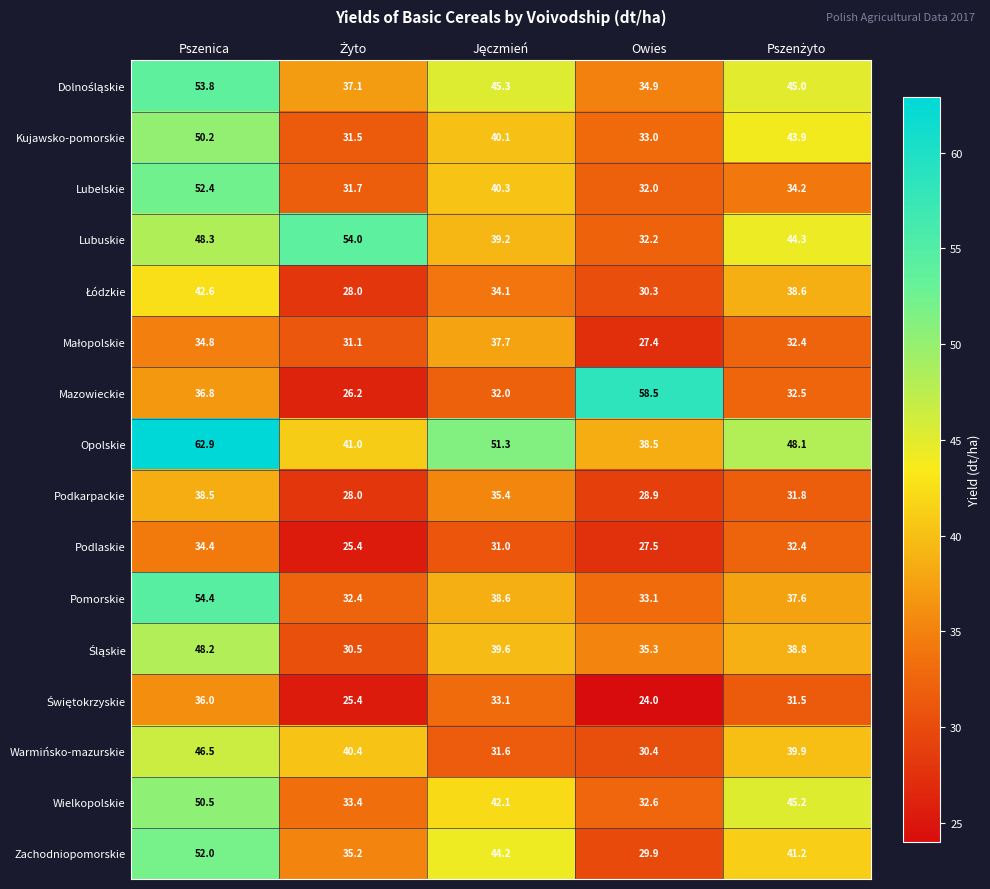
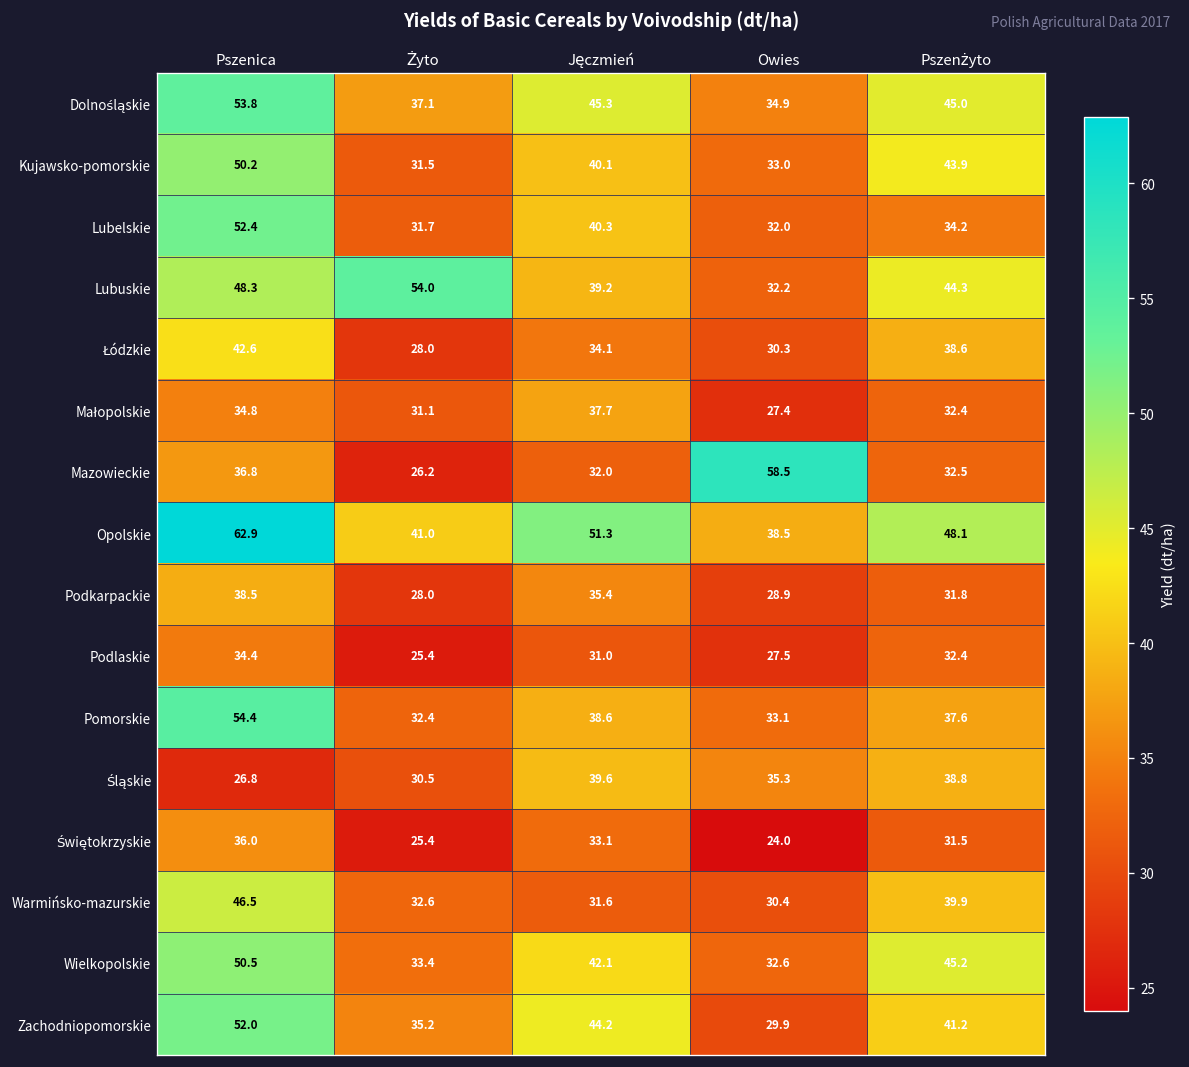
Śląskie, Pszenica: 48.2 -> 26.8
Warmińsko-mazurskie, Żyto: 40.4 -> 32.6
